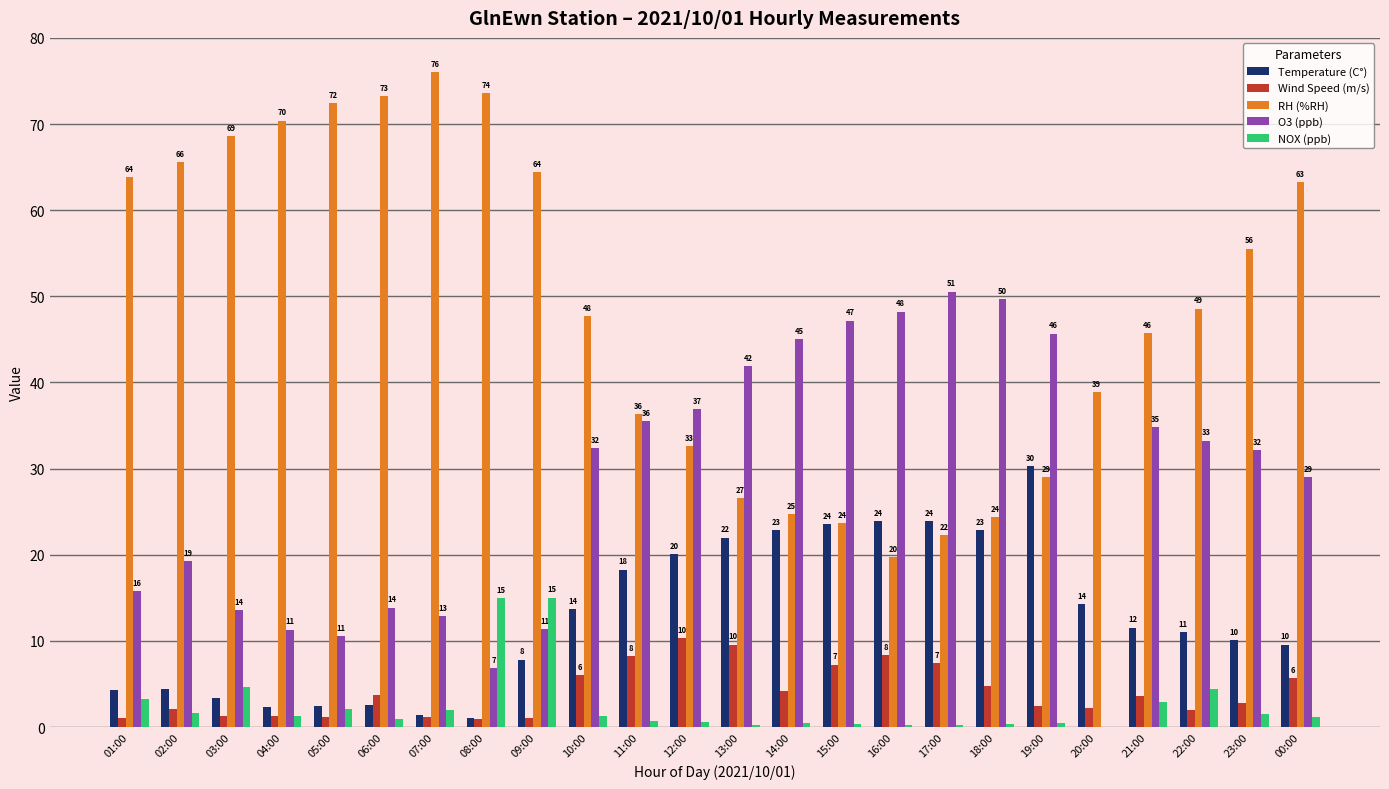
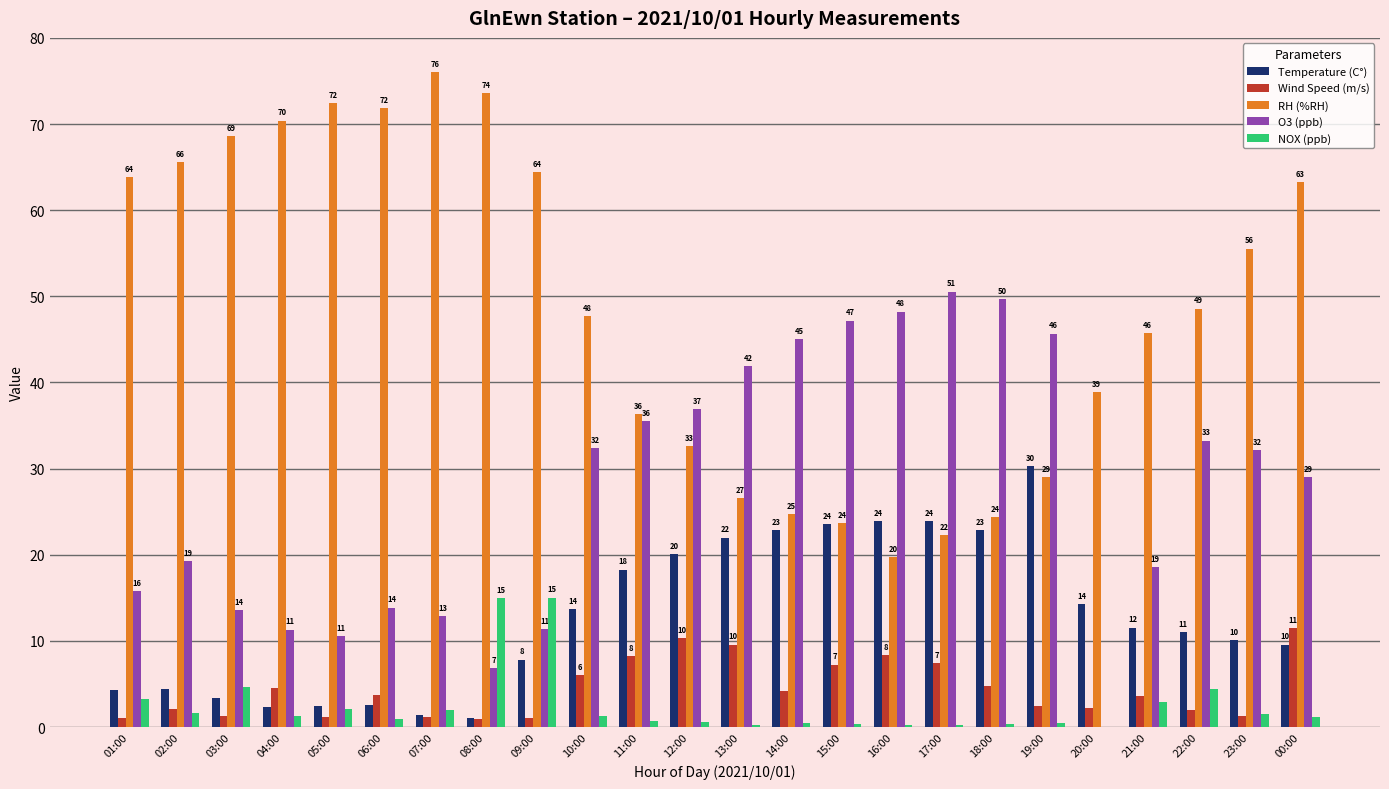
Wind Speed (m/s), 04:00: 1 -> 5
RH (%RH), 06:00: 73 -> 72
O3 (ppb), 21:00: 35 -> 19
Wind Speed (m/s), 23:00: 3 -> 1
Wind Speed (m/s), 00:00: 6 -> 11
